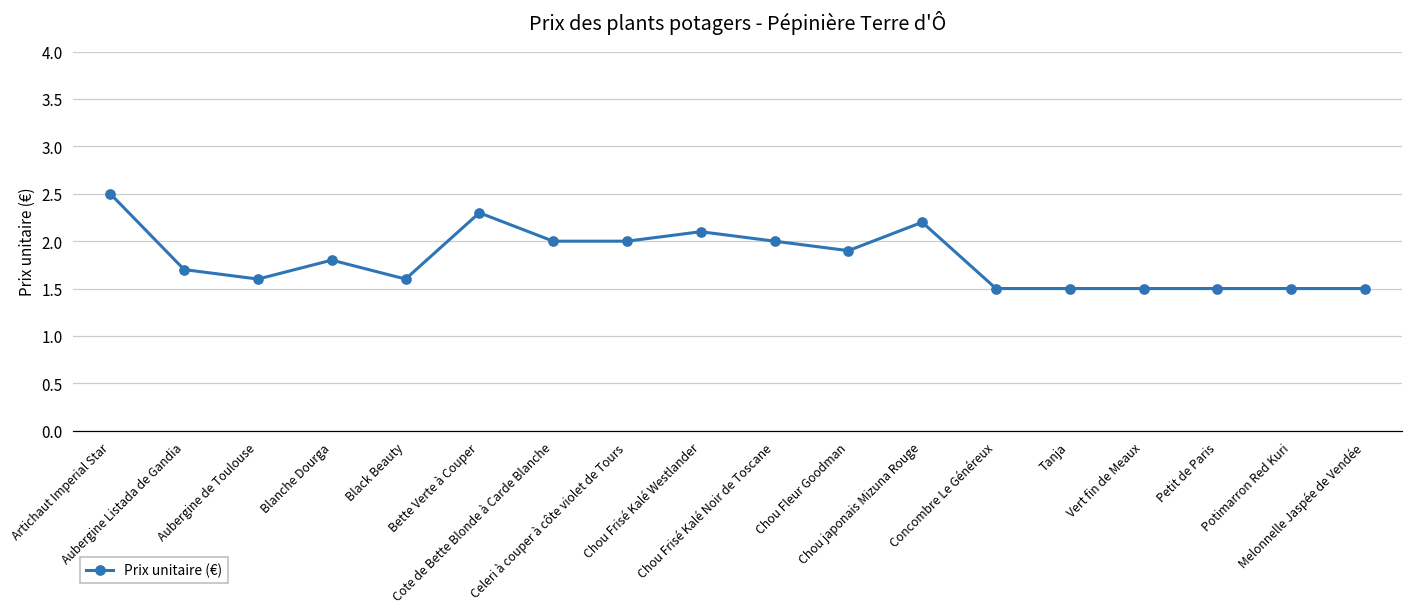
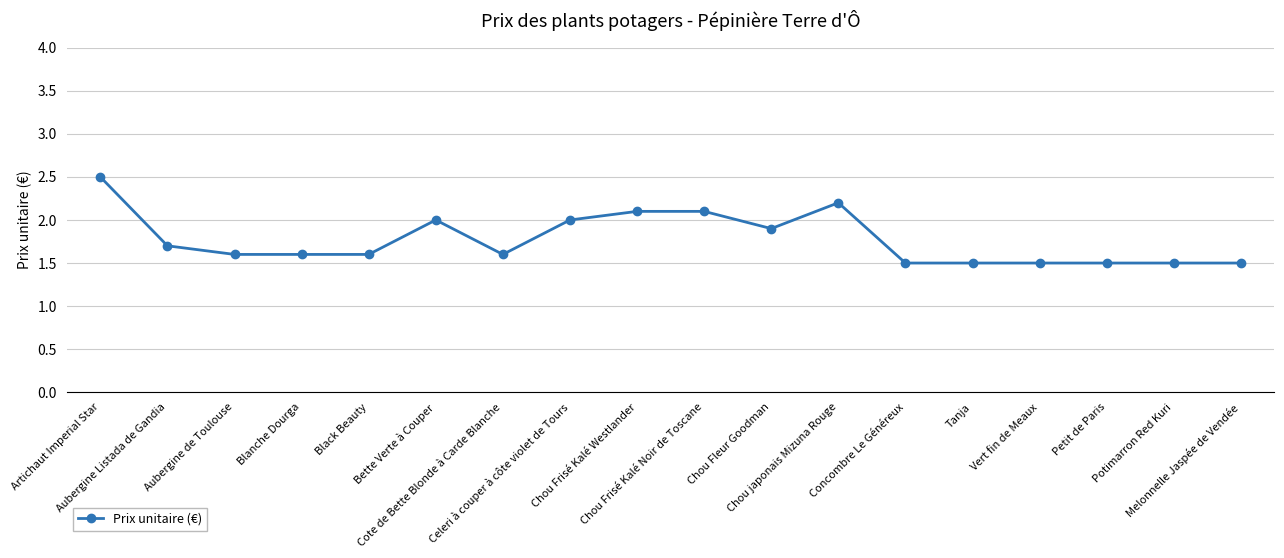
Blanche Dourga: 1.8 -> 1.6
Bette Verte à Couper: 2.3 -> 2.0
Cote de Bette Blonde à Carde Blanche: 2.0 -> 1.6
Chou Frisé Kalé Noir de Toscane: 2.0 -> 2.1
